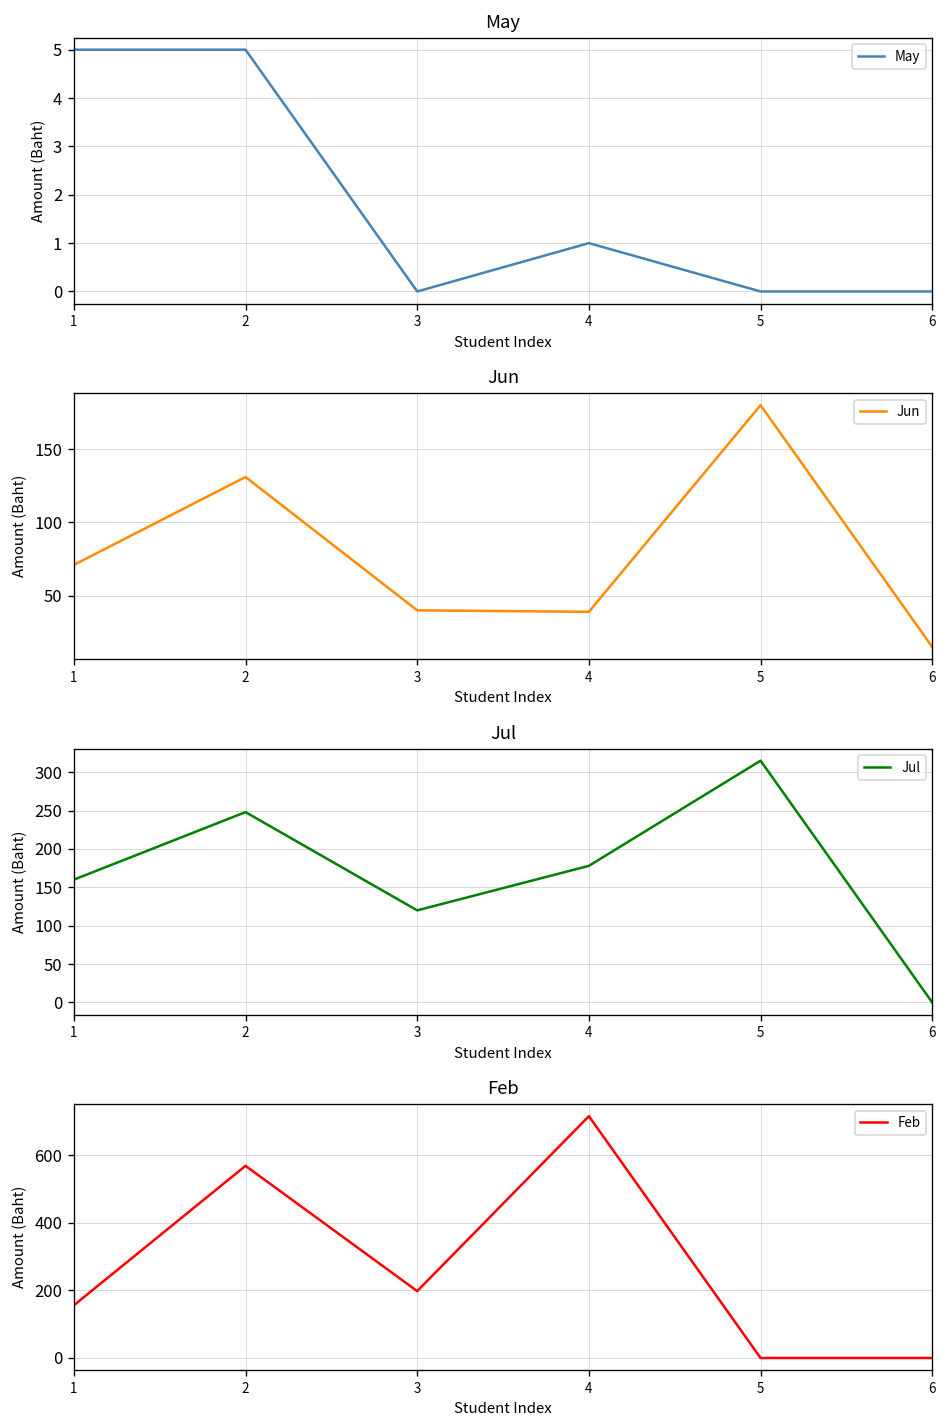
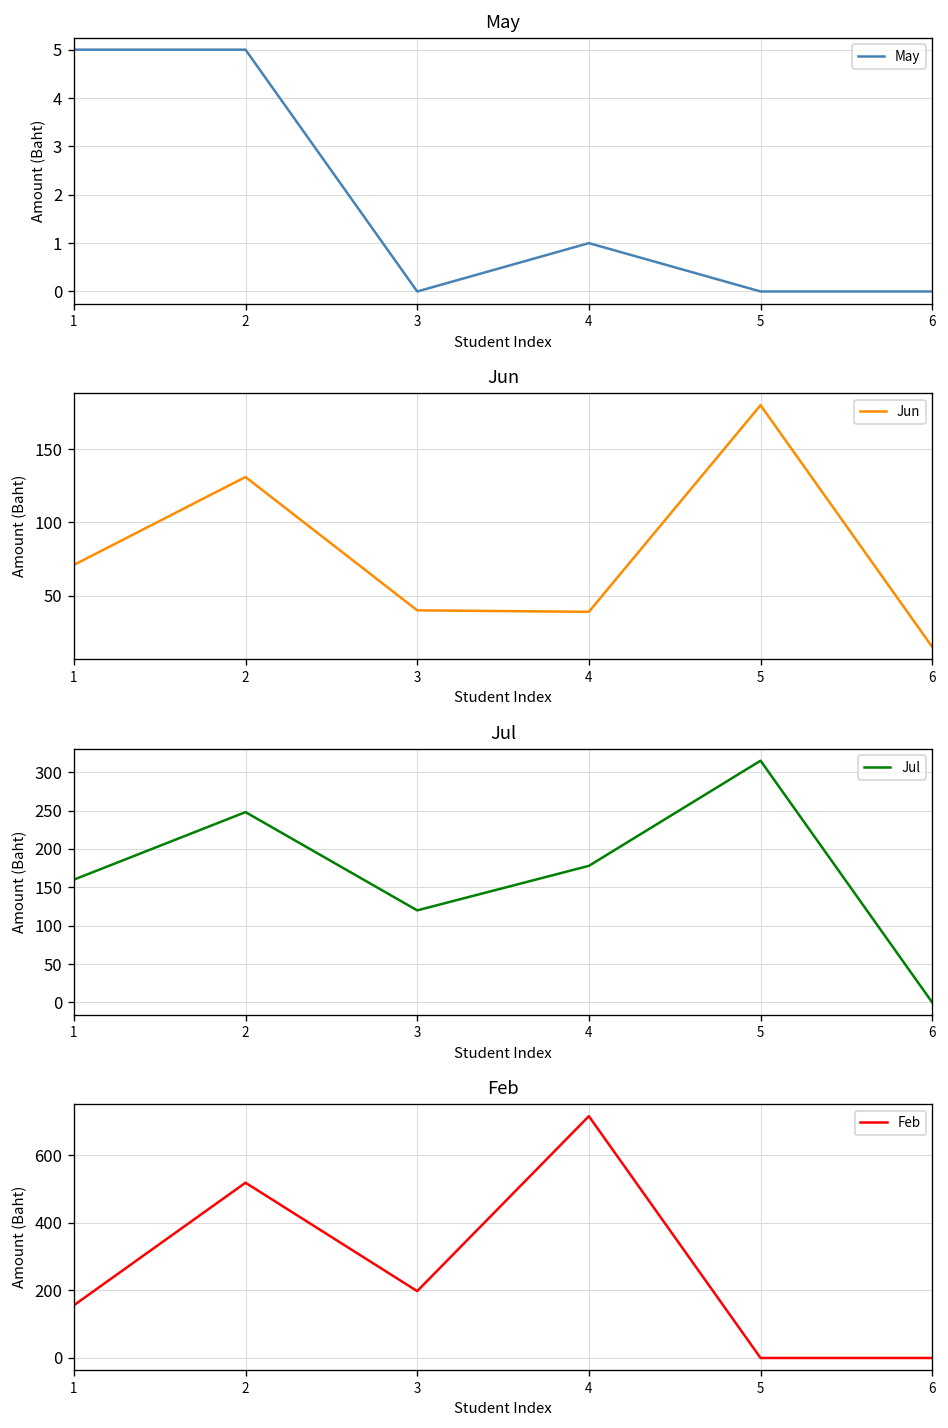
Feb, 2: 570 -> 520
